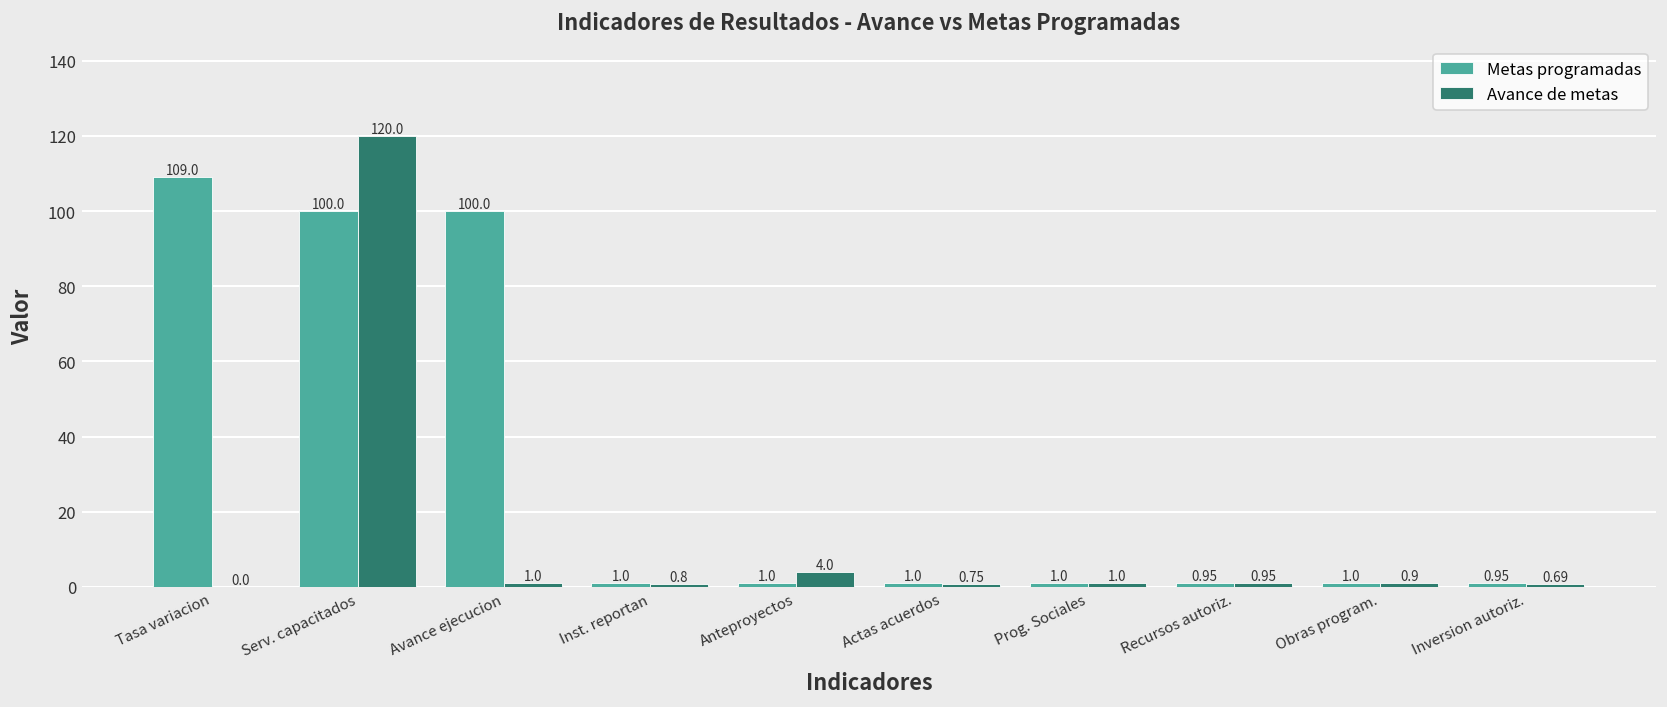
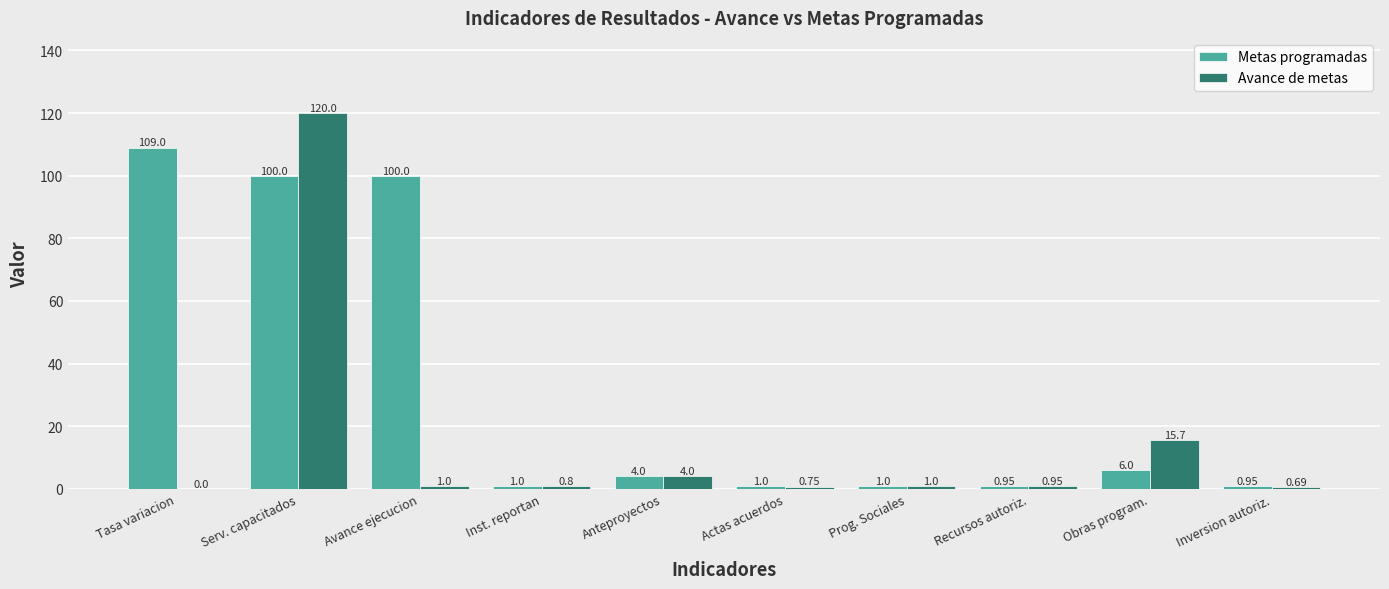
Metas programadas, Anteproyectos: 1.0 -> 4.0
Metas programadas, Obras program.: 1.0 -> 6.0
Avance de metas, Obras program.: 0.9 -> 15.7
